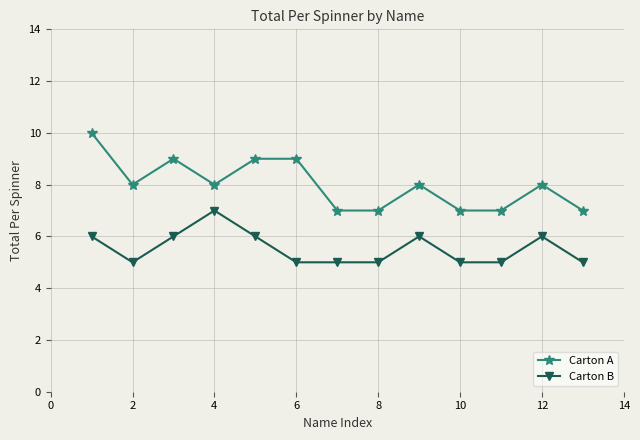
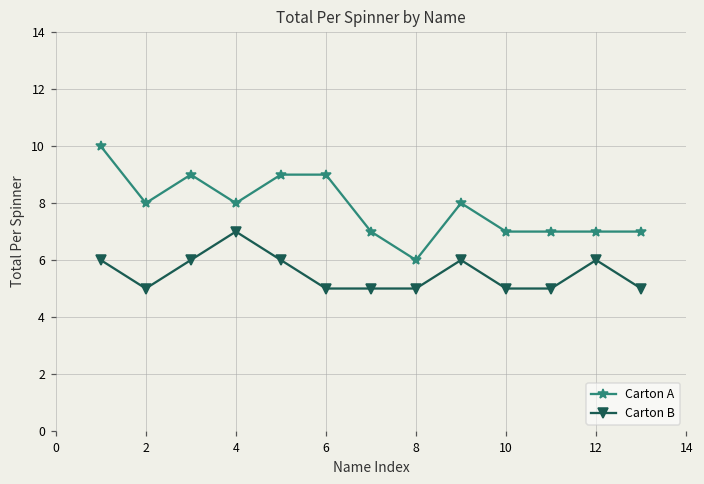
Carton A, 8: 7 -> 6
Carton A, 12: 8 -> 7
